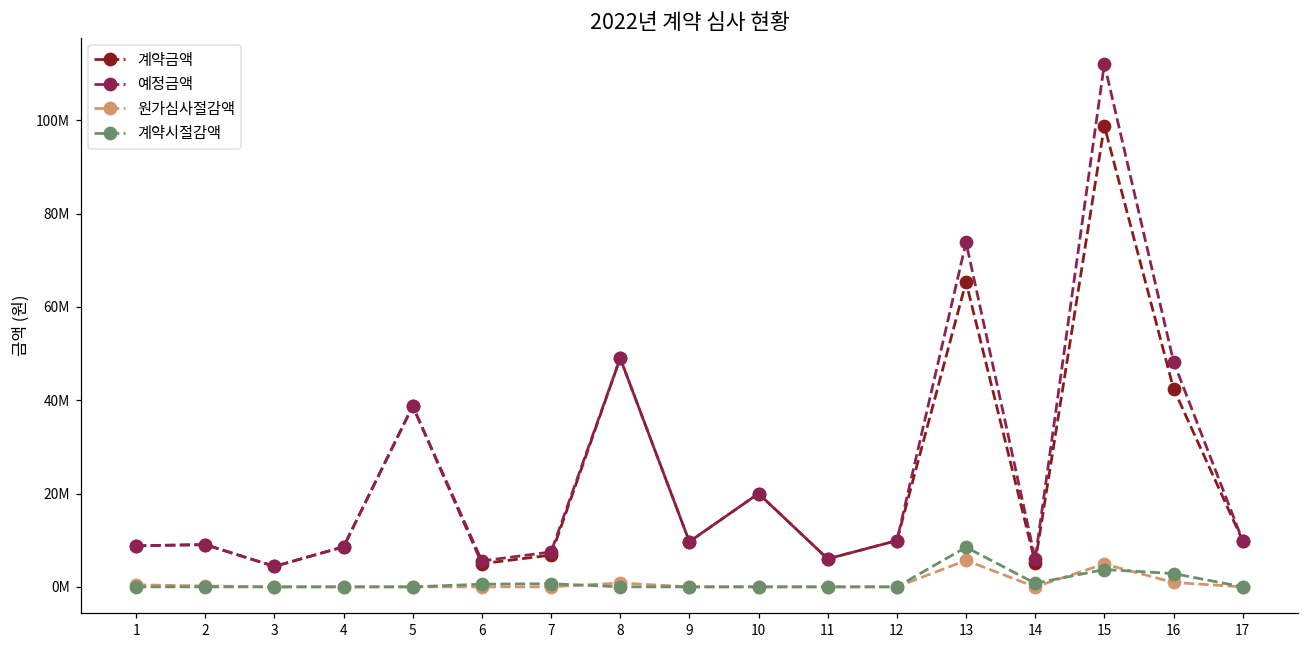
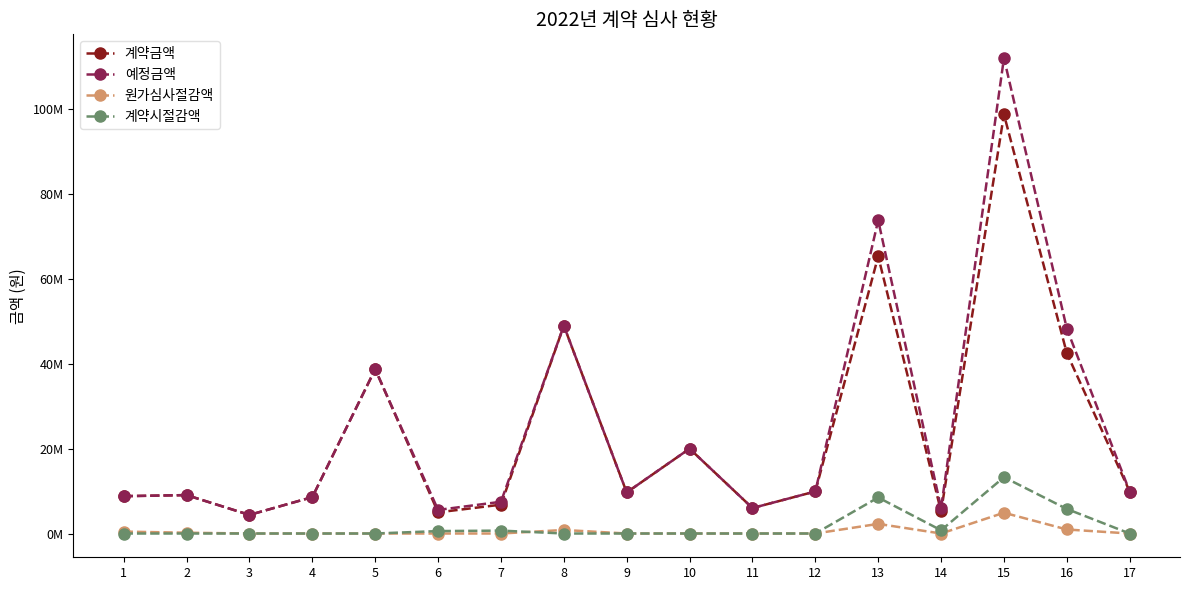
원가심사절감액, 13: 6000000 -> 2000000
계약시절감액, 15: 4000000 -> 13000000
계약시절감액, 16: 3000000 -> 6000000
